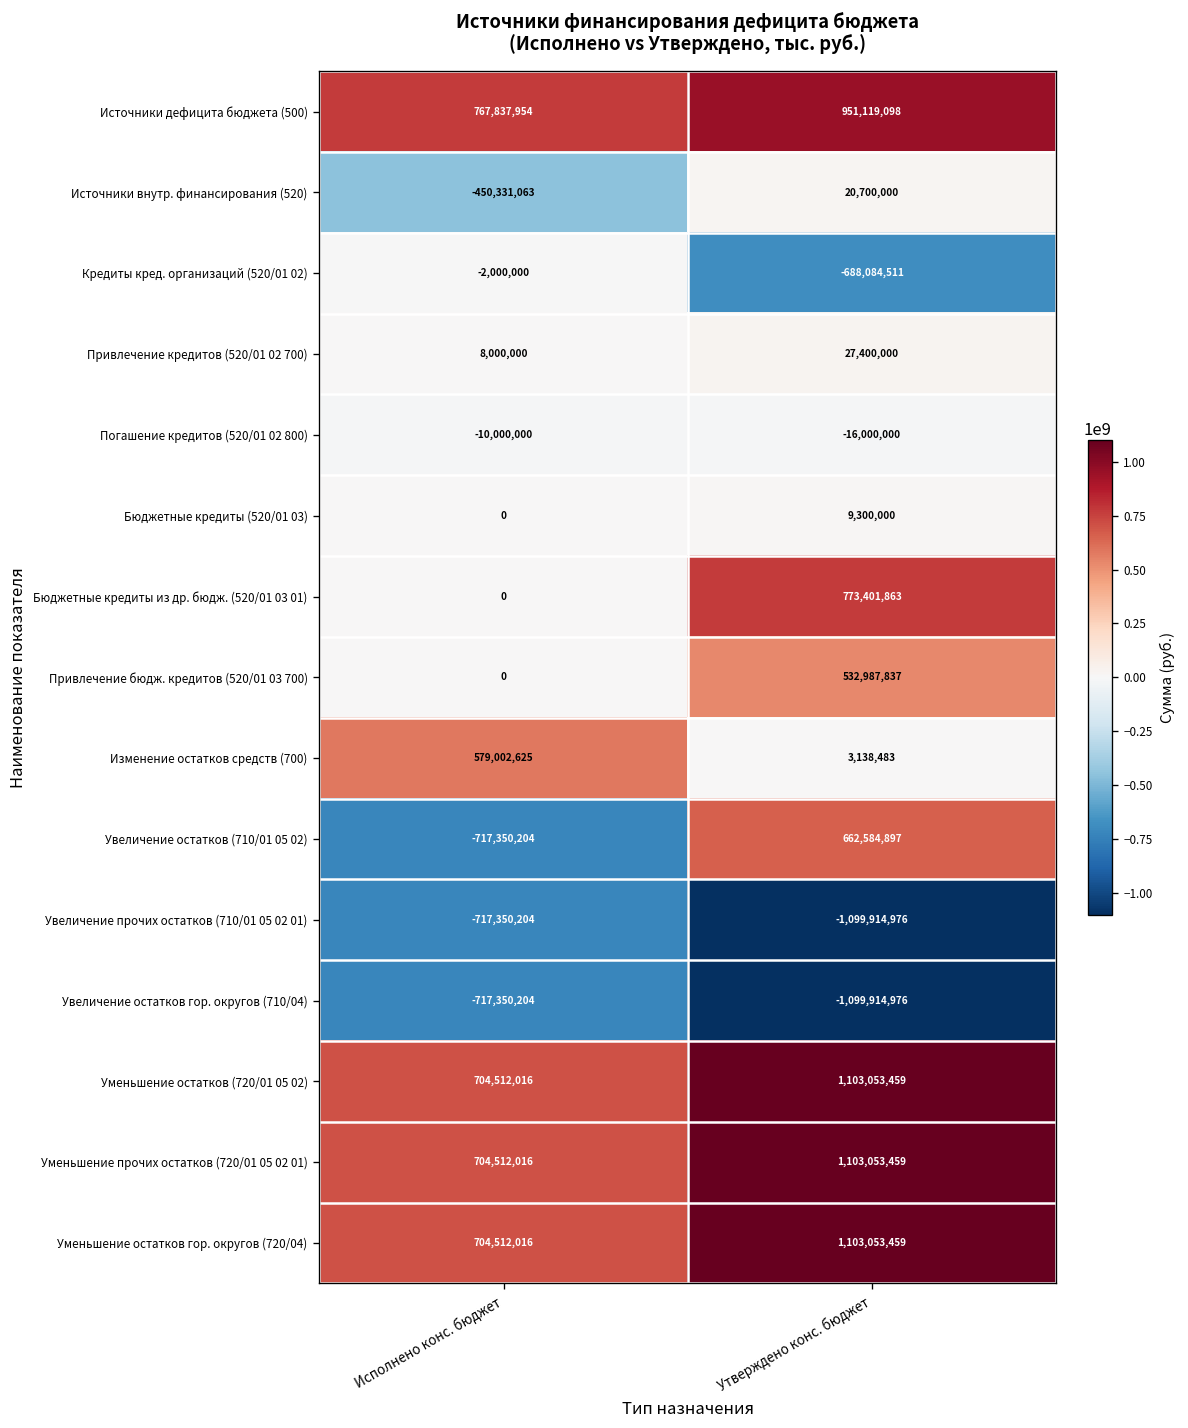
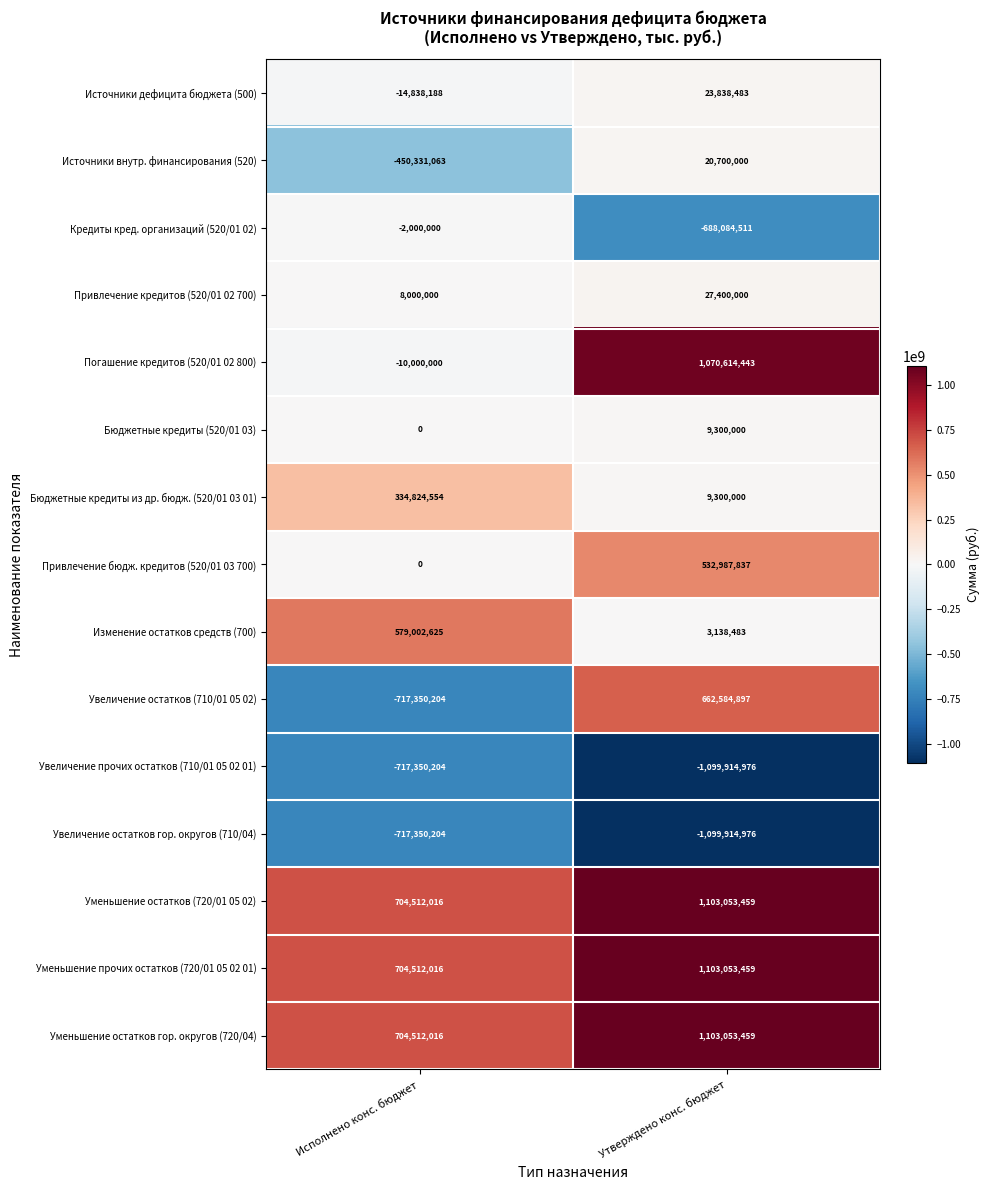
Источники дефицита бюджета (500), Исполнено конс. бюджет: 767,837,954 -> -14,838,188
Источники дефицита бюджета (500), Утверждено конс. бюджет: 951,119,098 -> 23,838,483
Погашение кредитов (520/01 02 800), Утверждено конс. бюджет: -16,000,000 -> 1,070,614,443
Бюджетные кредиты из др. бюдж. (520/01 03 01), Исполнено конс. бюджет: 0 -> 334,824,554
Бюджетные кредиты из др. бюдж. (520/01 03 01), Утверждено конс. бюджет: 773,401,863 -> 9,300,000
